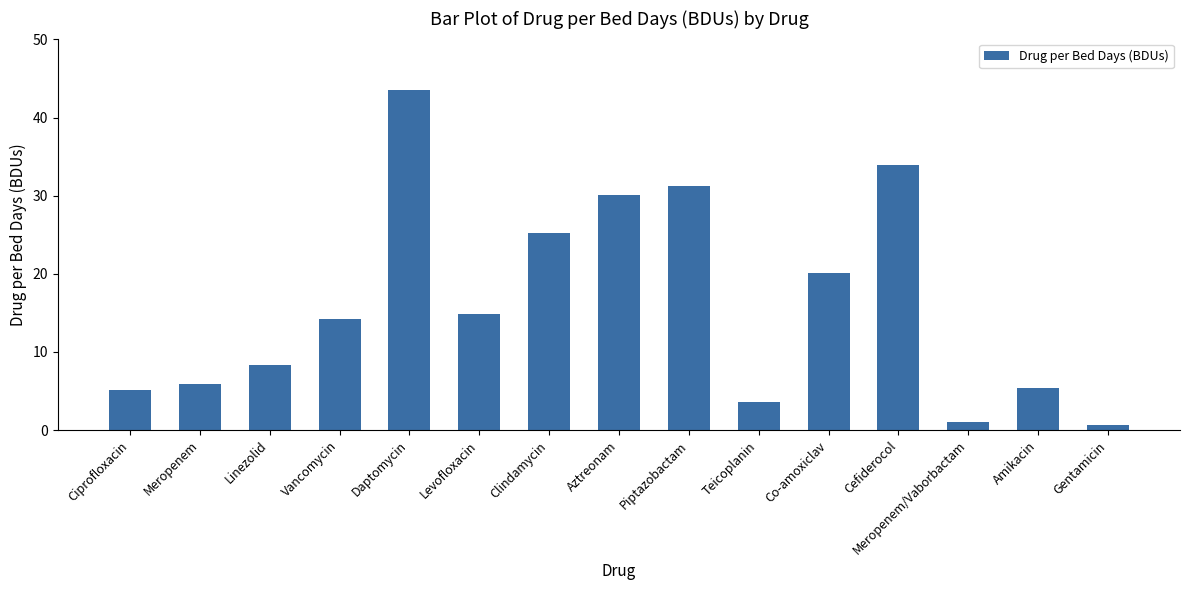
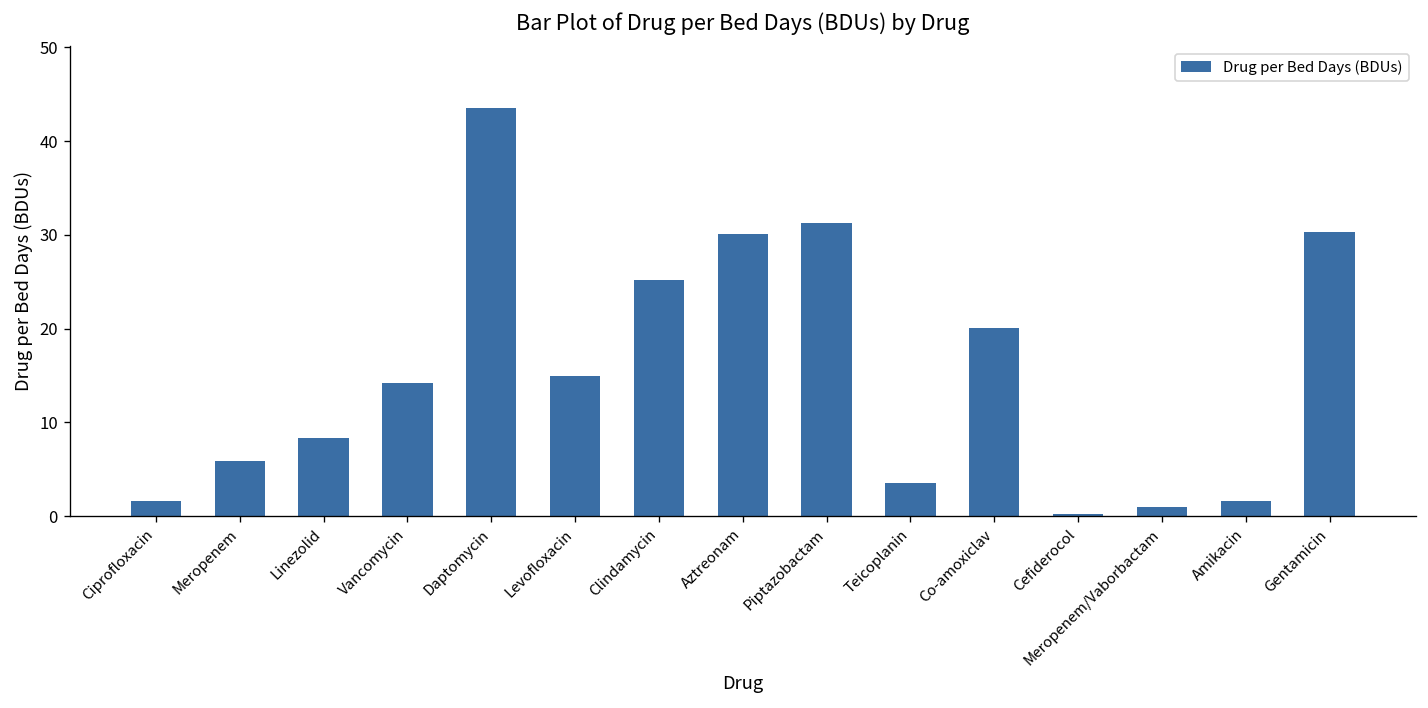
Ciprofloxacin: 5 -> 2
Cefiderocol: 34 -> 0
Amikacin: 5 -> 2
Gentamicin: 1 -> 30
